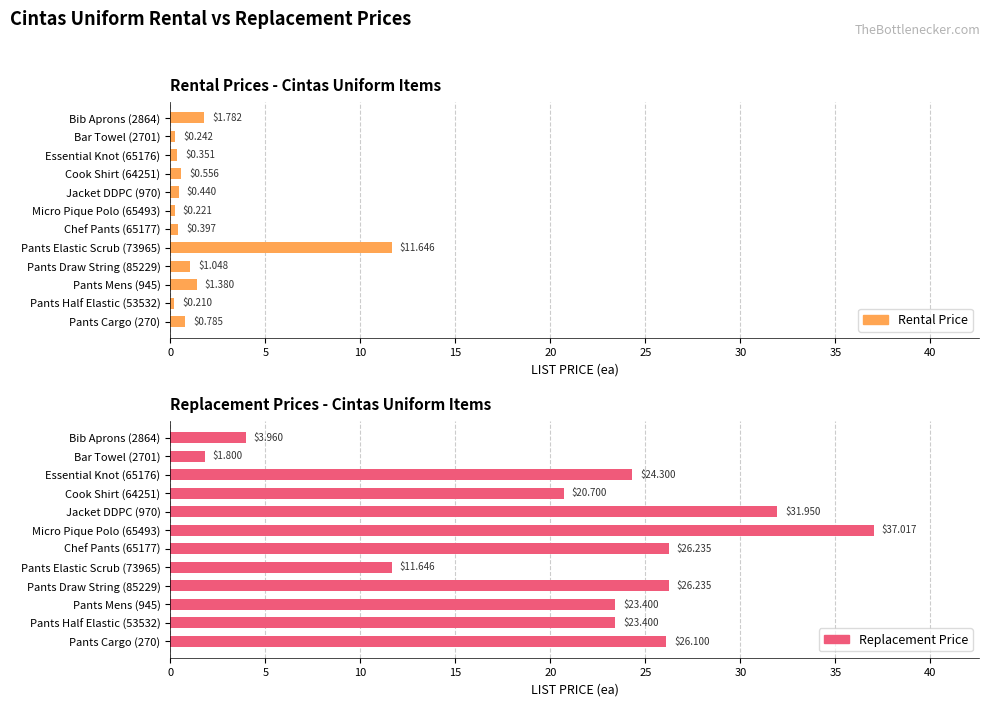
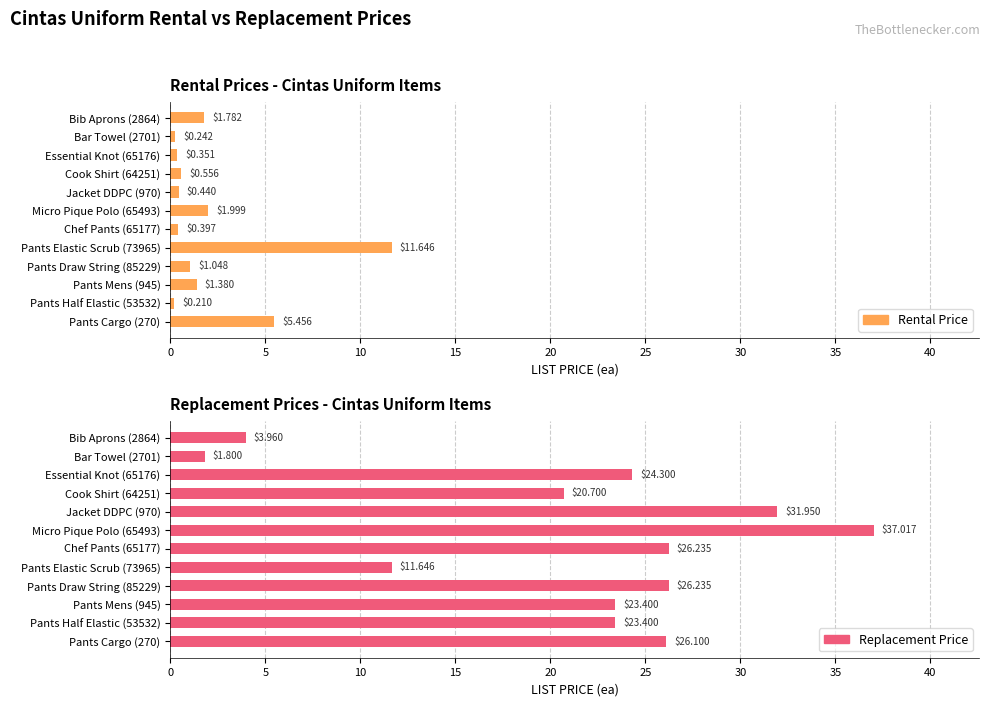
Rental Prices - Cintas Uniform Items, Micro Pique Polo (65493): $0.221 -> $1.999
Rental Prices - Cintas Uniform Items, Pants Cargo (270): $0.785 -> $5.456
